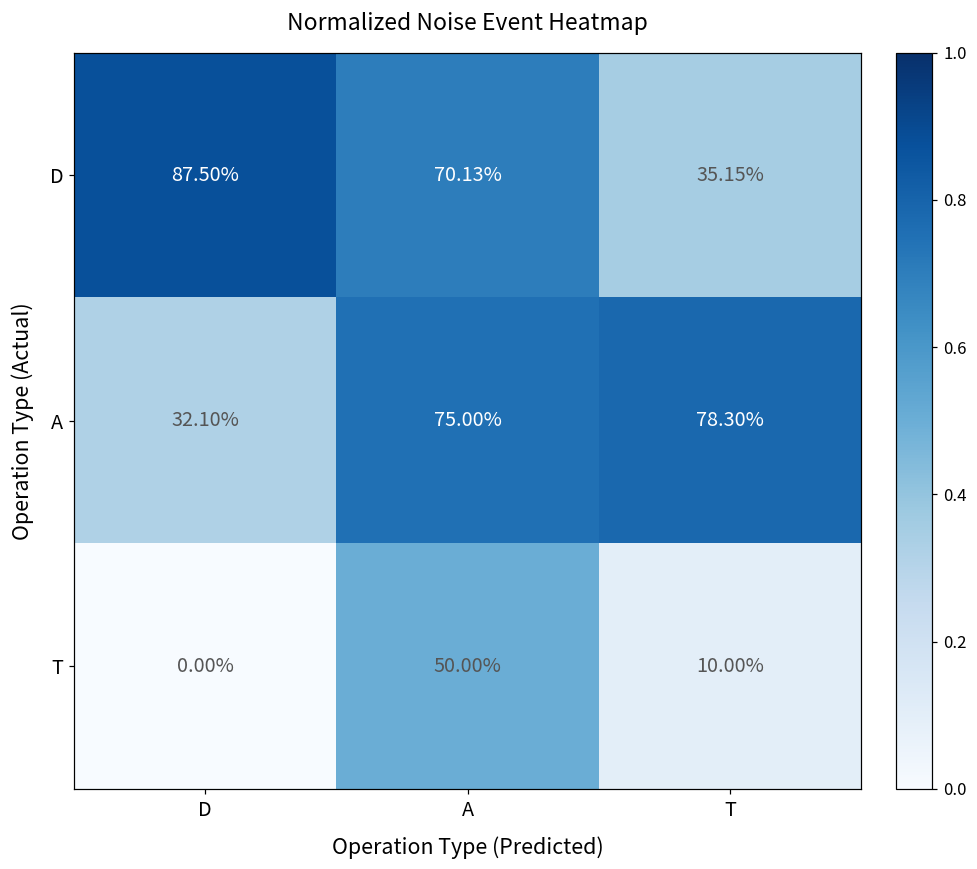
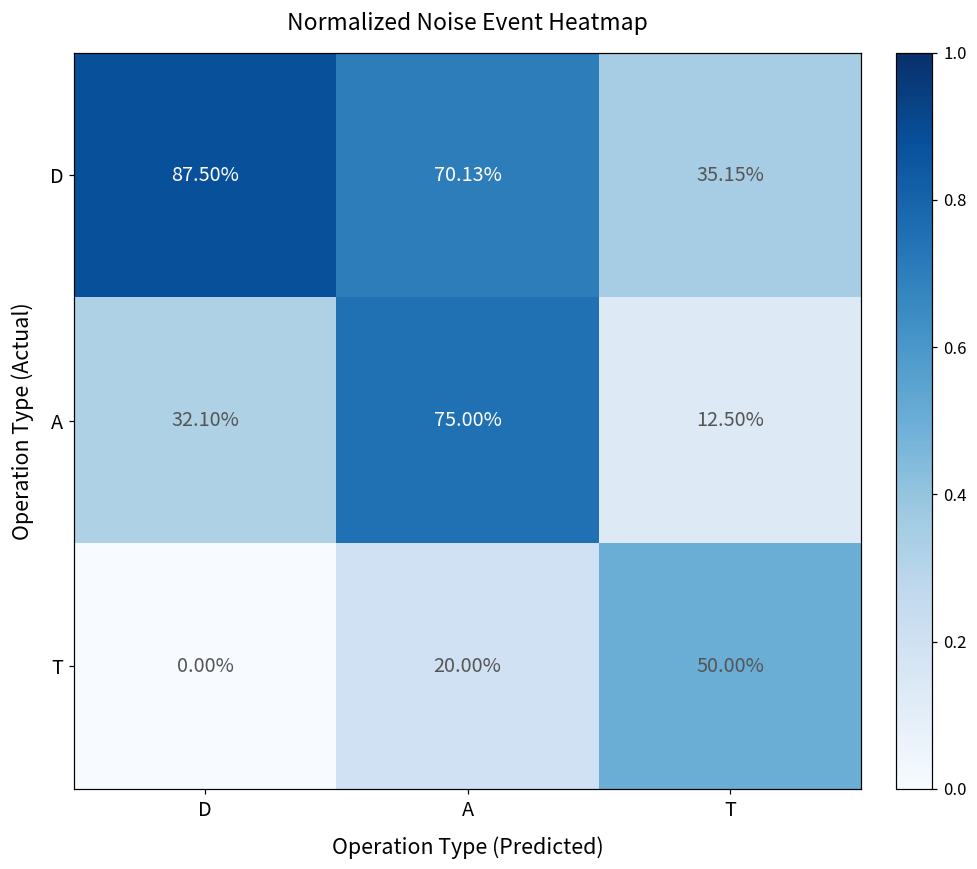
A, T: 78.30% -> 12.50%
T, A: 50.00% -> 20.00%
T, T: 10.00% -> 50.00%
